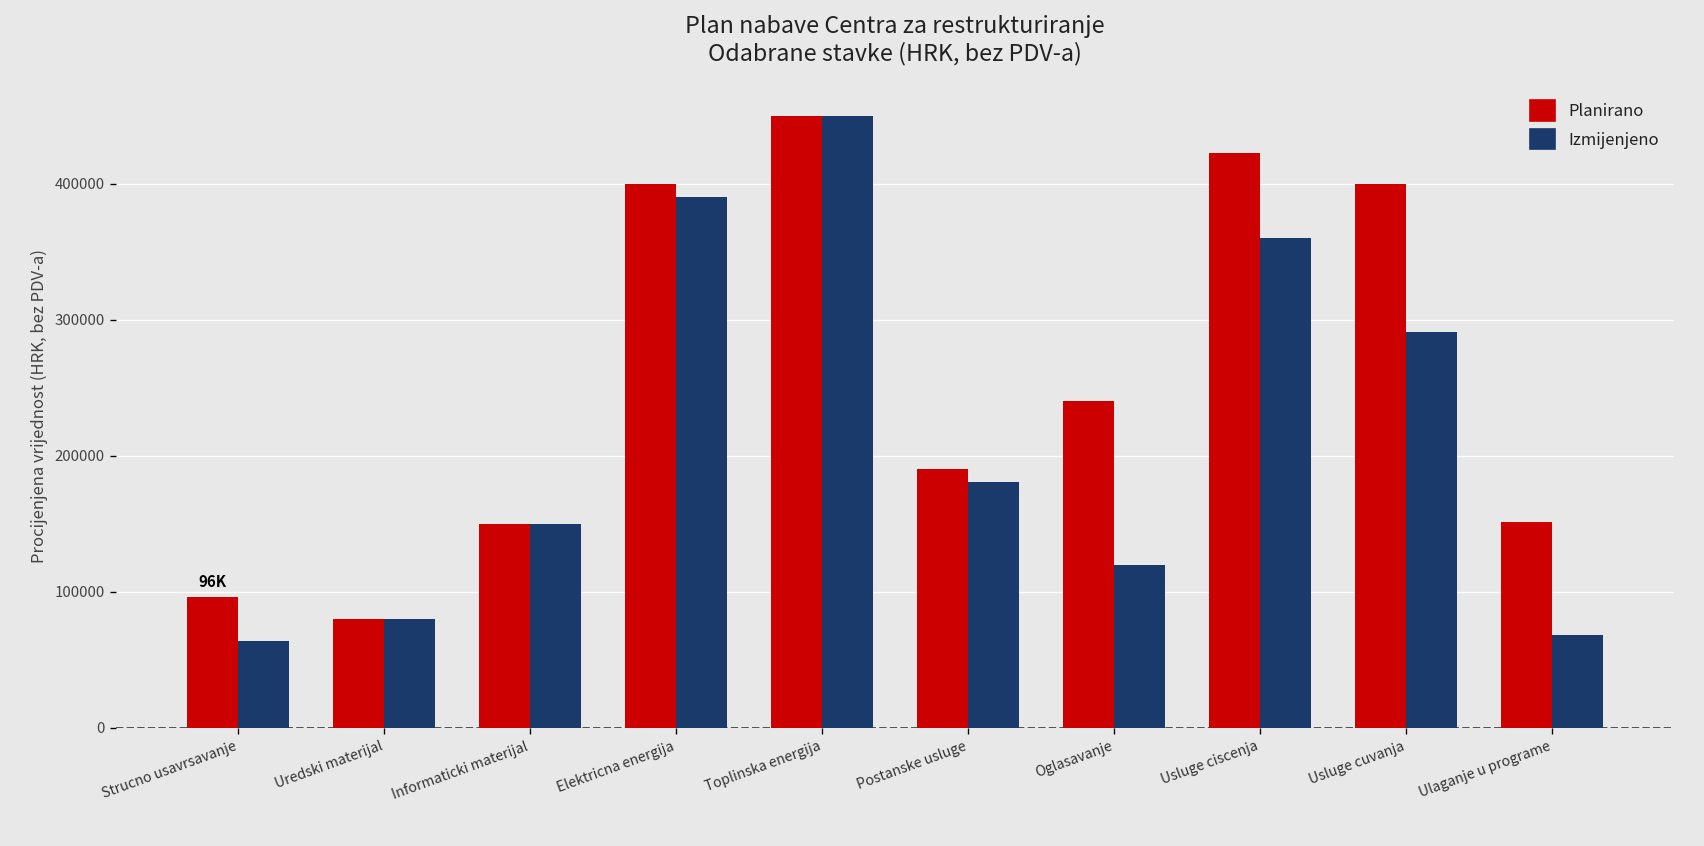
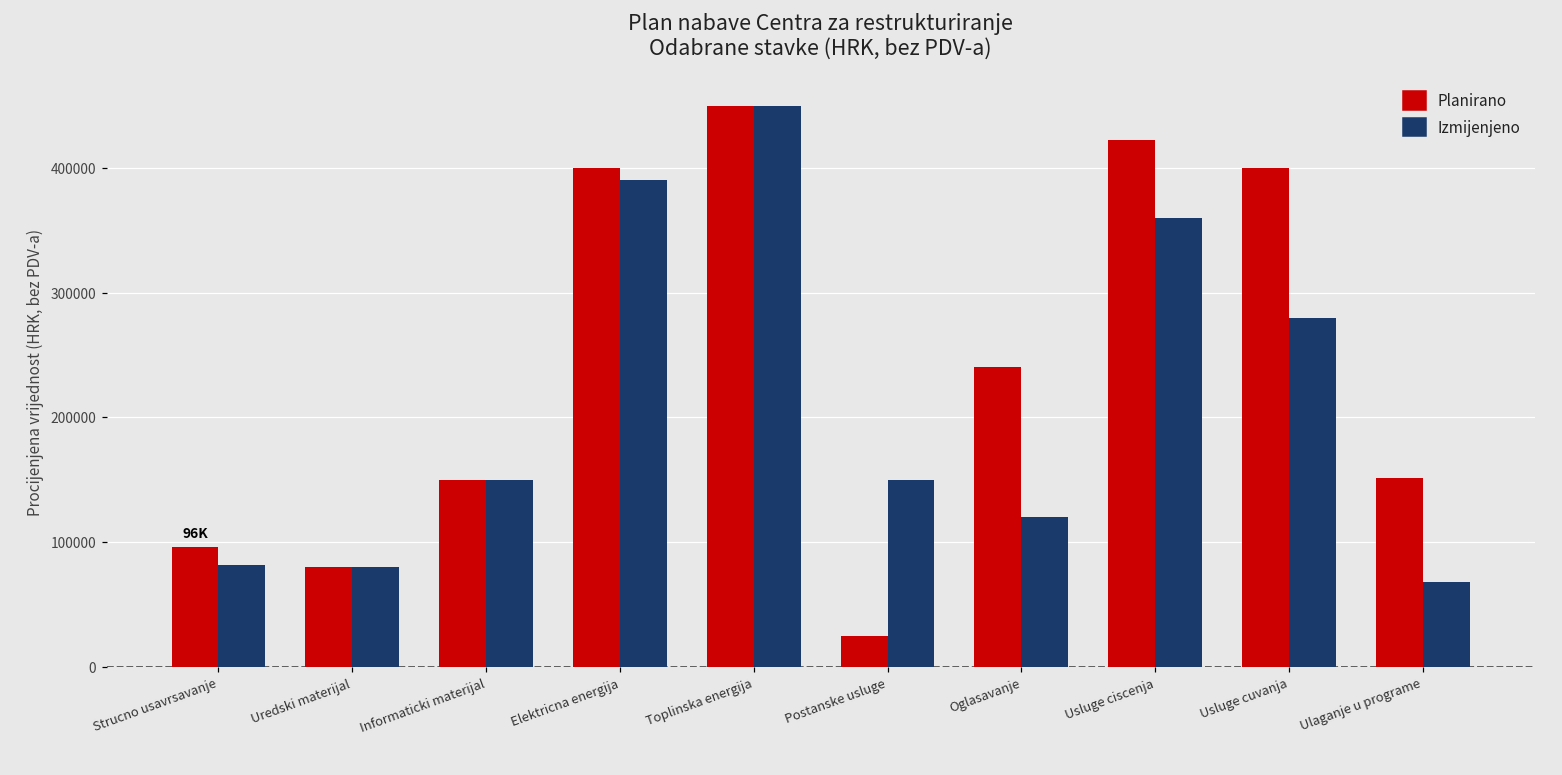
Izmijenjeno, Strucno usavrsavanje: 64000 -> 81000
Planirano, Postanske usluge: 190000 -> 25000
Izmijenjeno, Postanske usluge: 180000 -> 150000
Izmijenjeno, Usluge cuvanja: 291000 -> 280000
